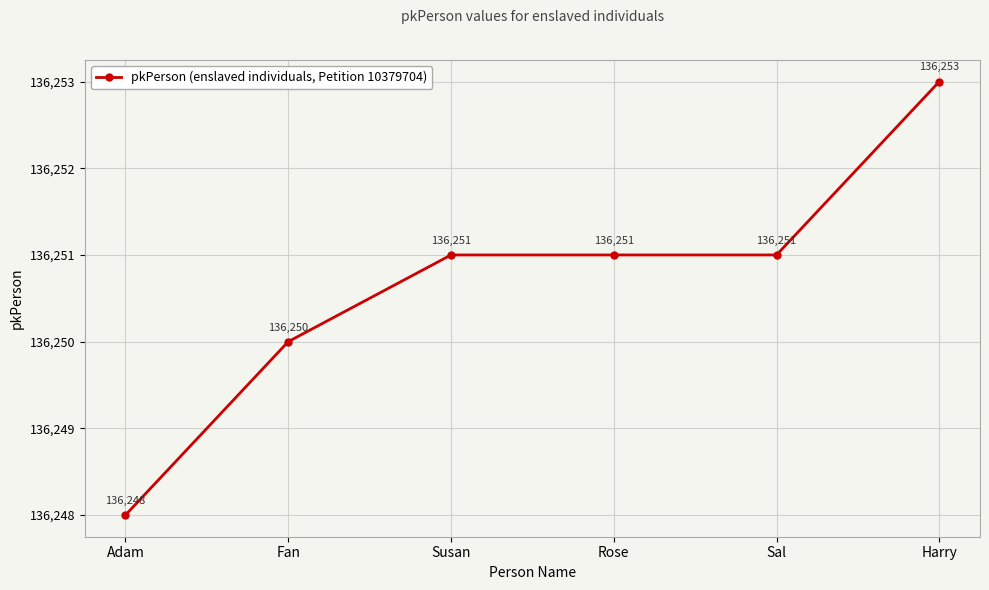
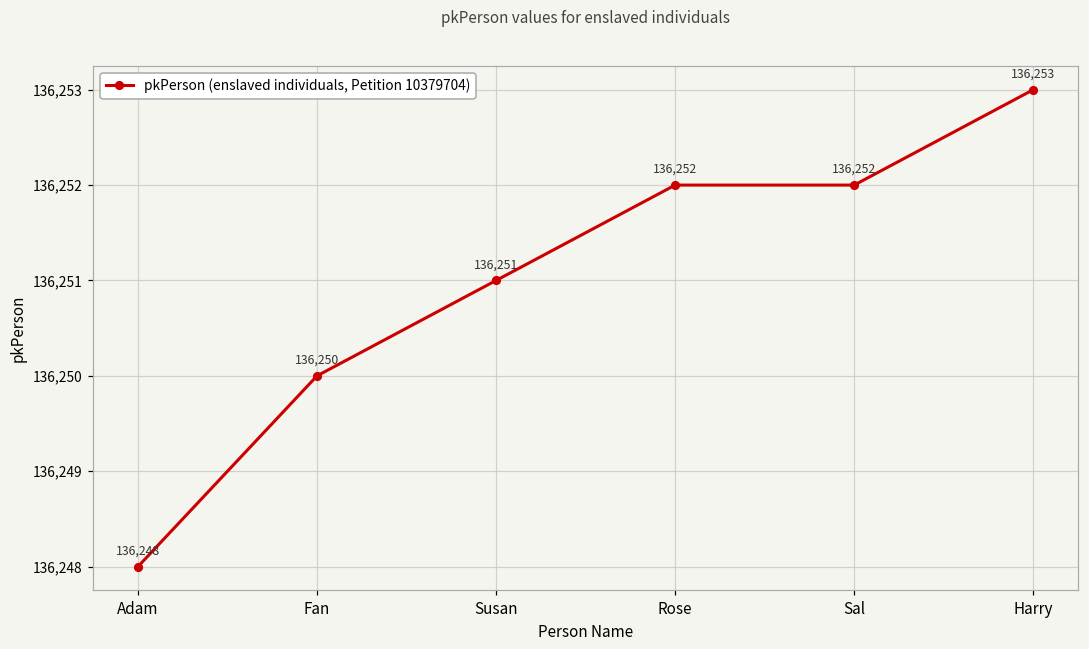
Rose: 136,251 -> 136,252
Sal: 136,251 -> 136,252
